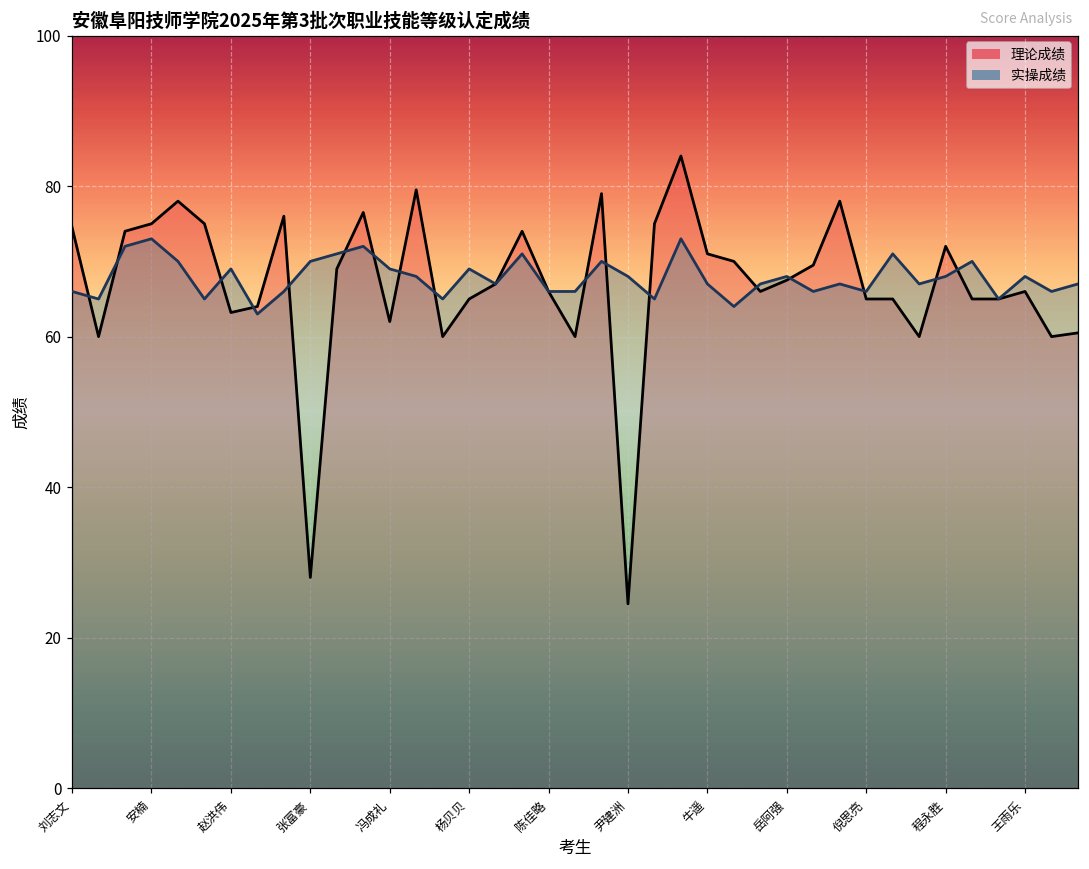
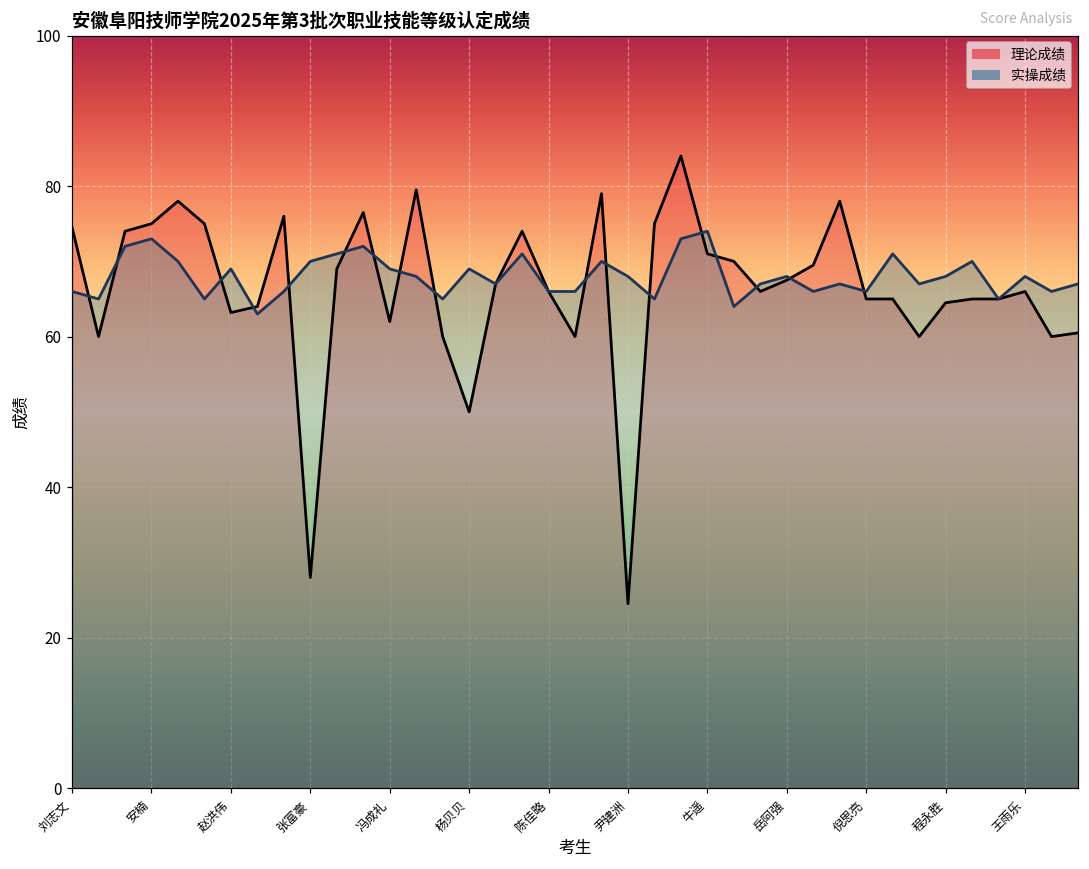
理论成绩, 杨贝贝: 65 -> 50
实操成绩, 牛遥: 67 -> 74
理论成绩, 程永胜: 72 -> 65
